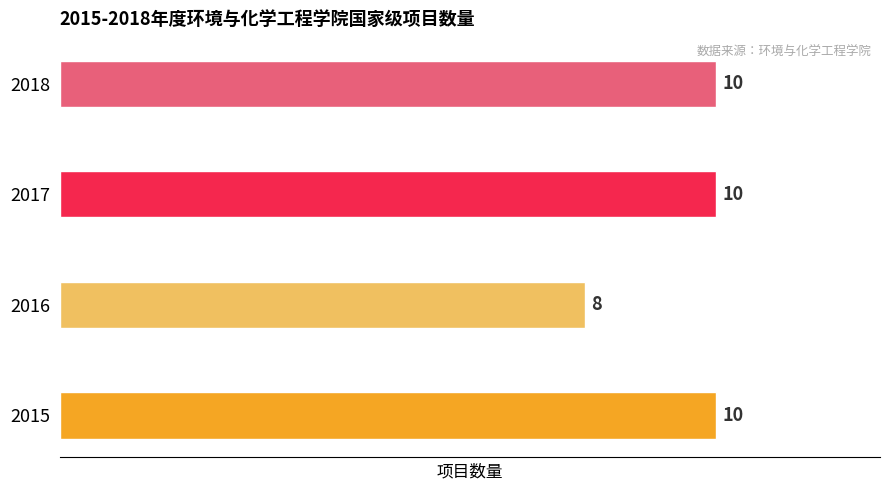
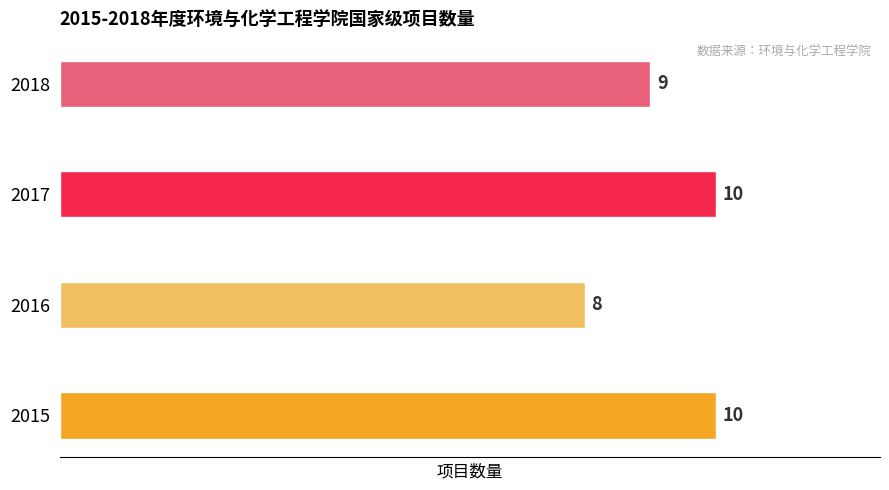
2018: 10 -> 9
